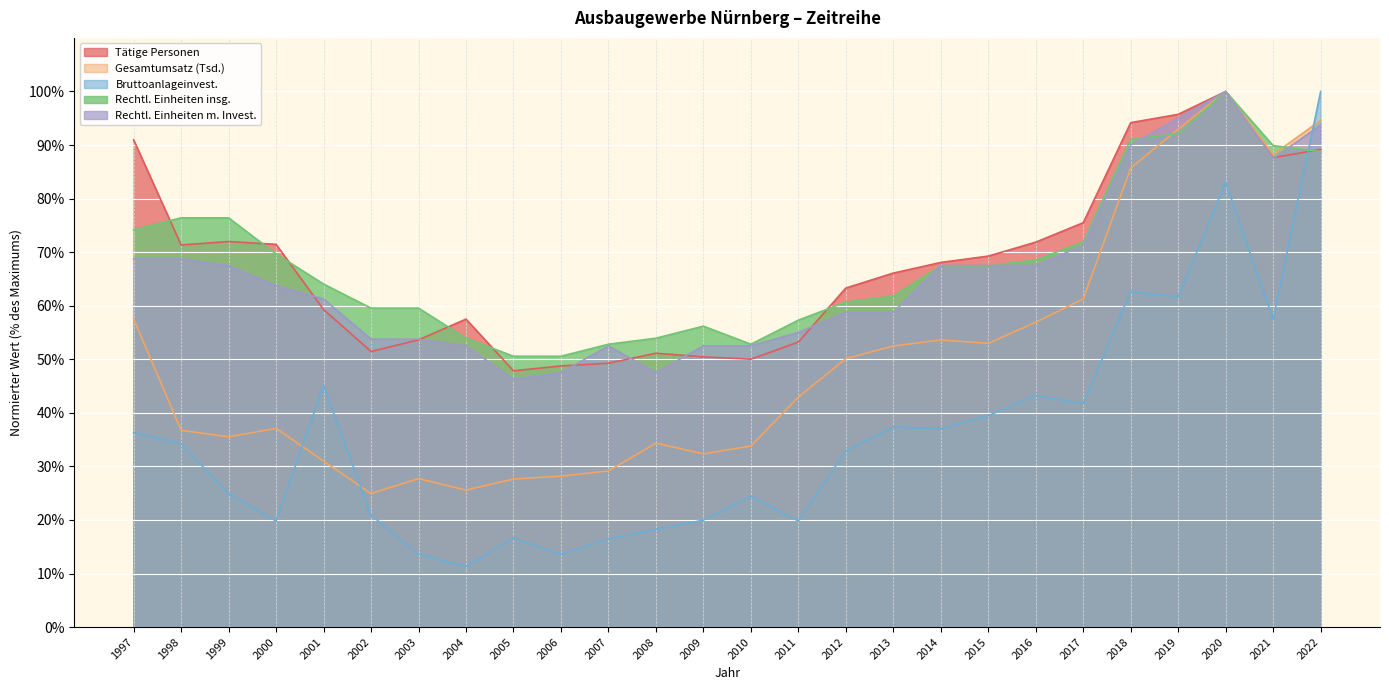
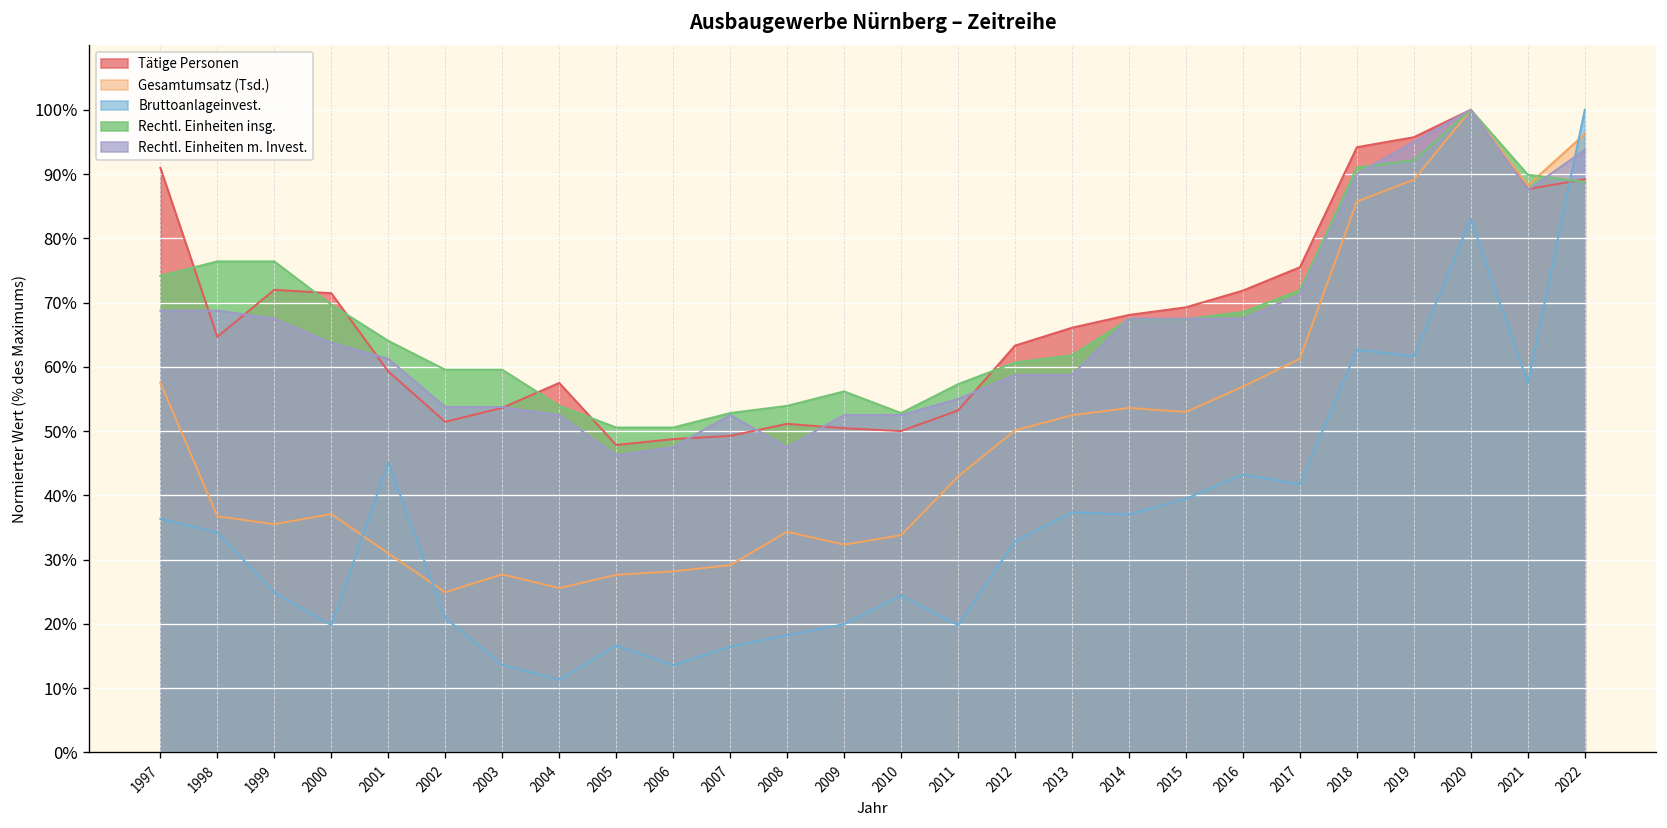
Tätige Personen, 1998: 71% -> 65%
Gesamtumsatz (Tsd.), 2019: 93% -> 89%
Gesamtumsatz (Tsd.), 2022: 95% -> 96%
